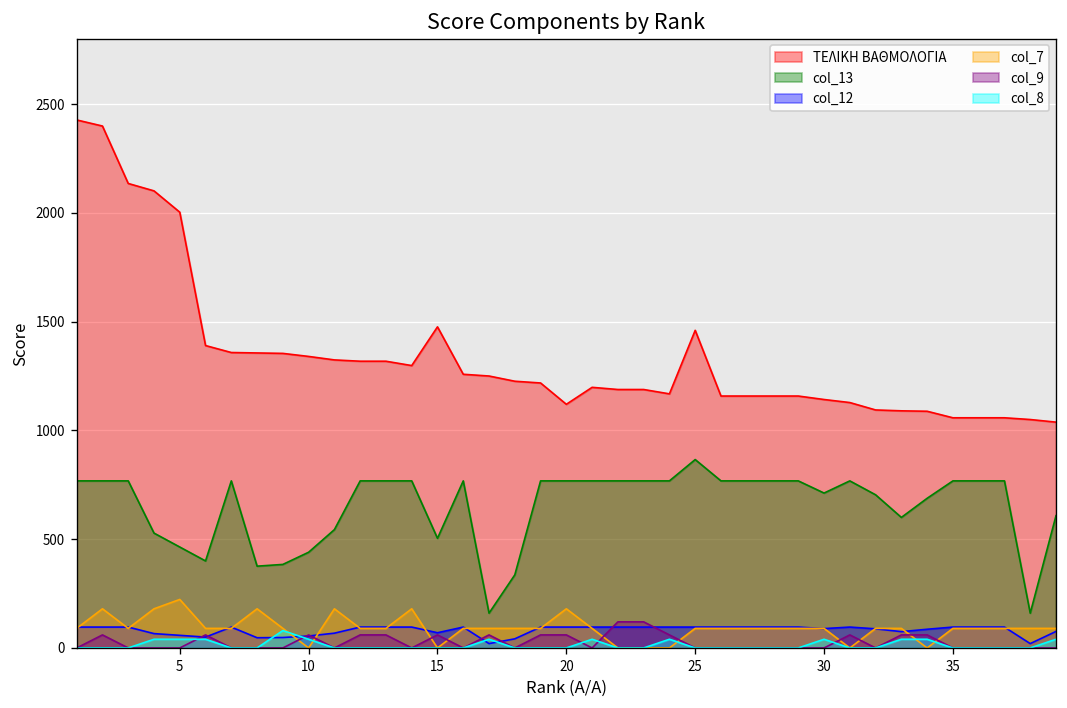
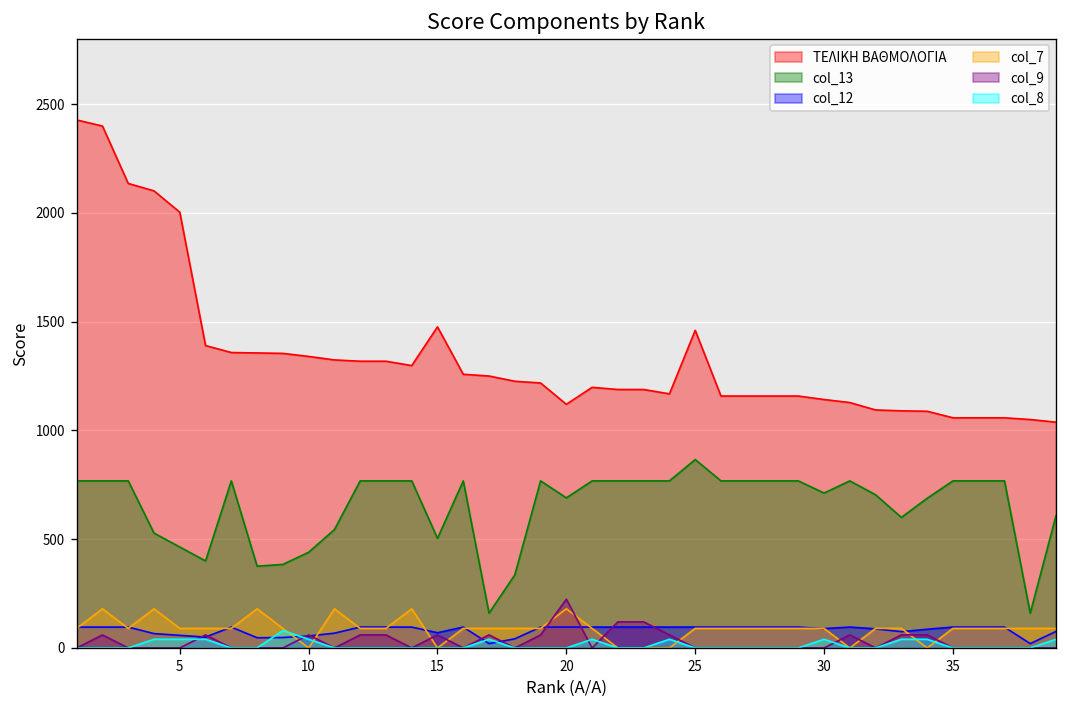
col_7, 5: 220 -> 90
col_13, 20: 770 -> 690
col_9, 20: 60 -> 220
